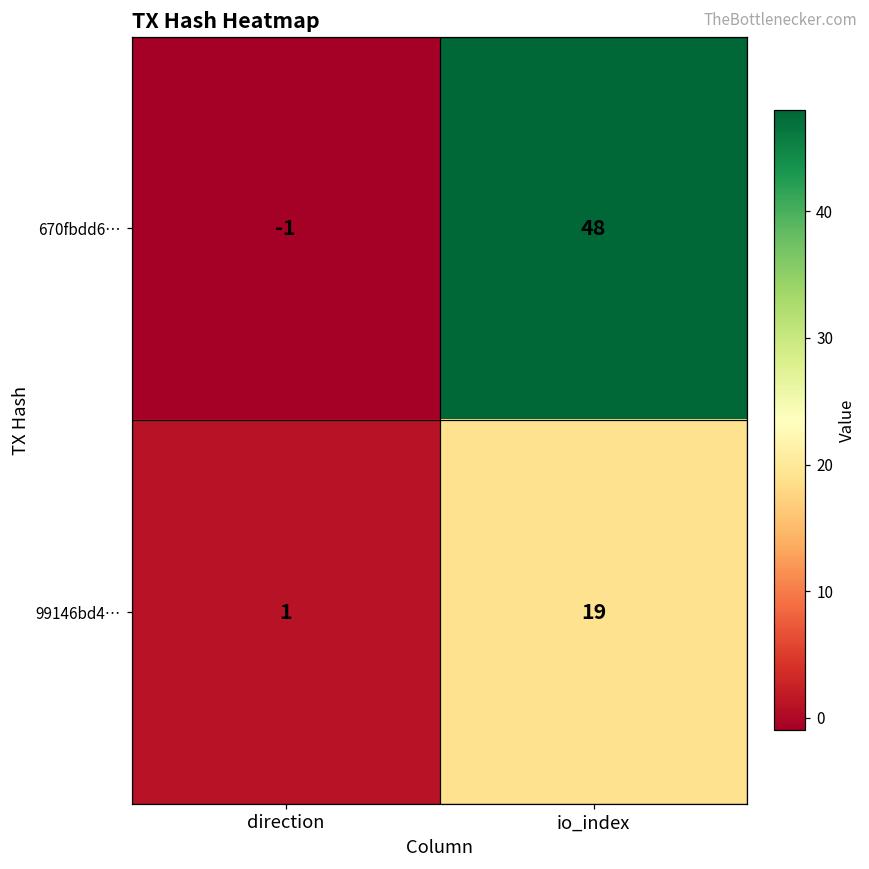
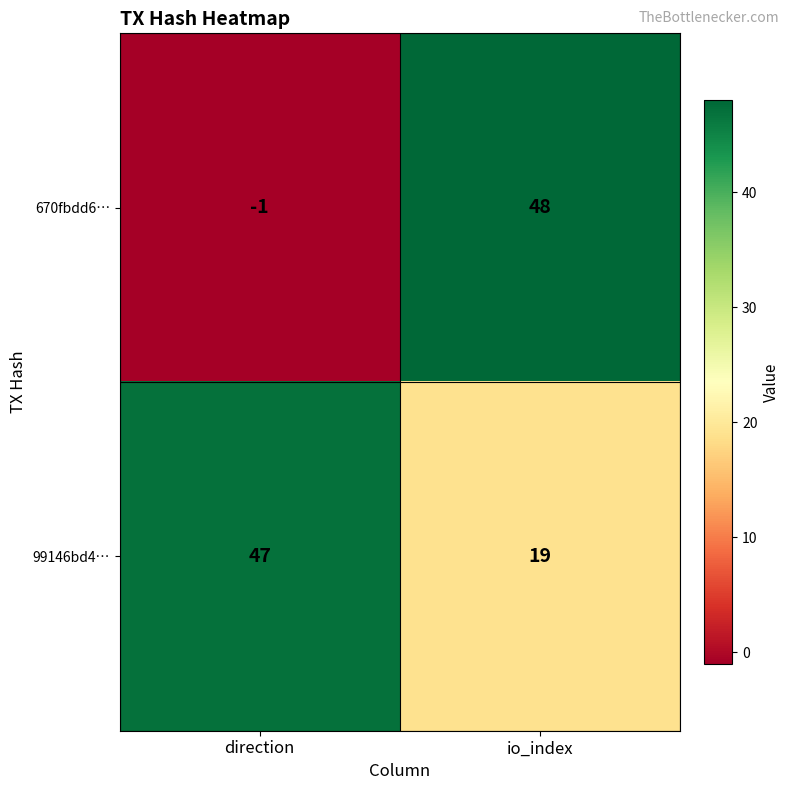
99146bd4…, direction: 1 -> 47
